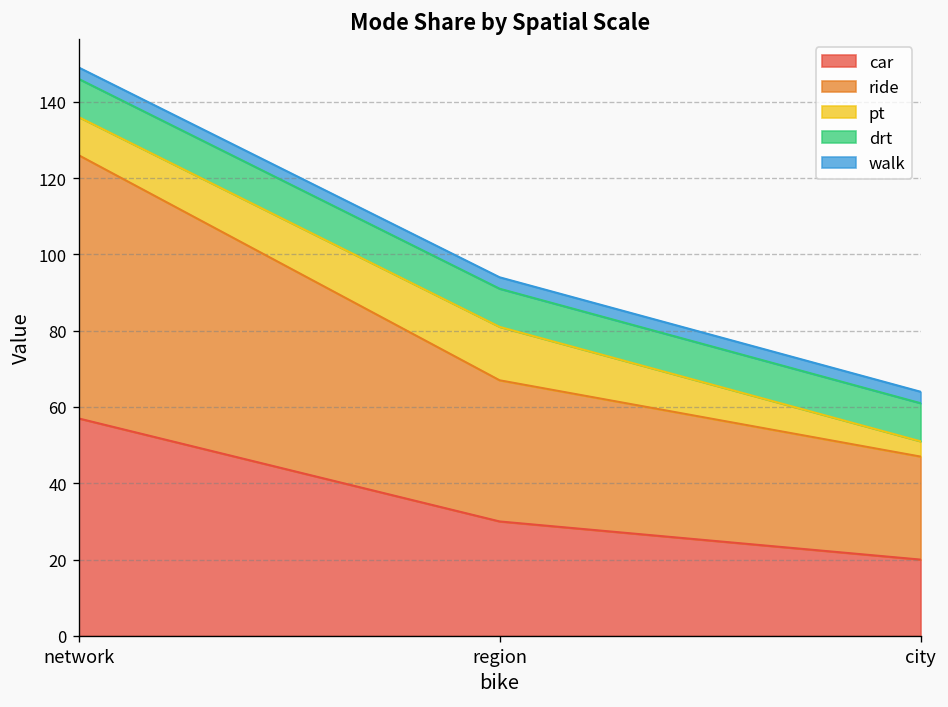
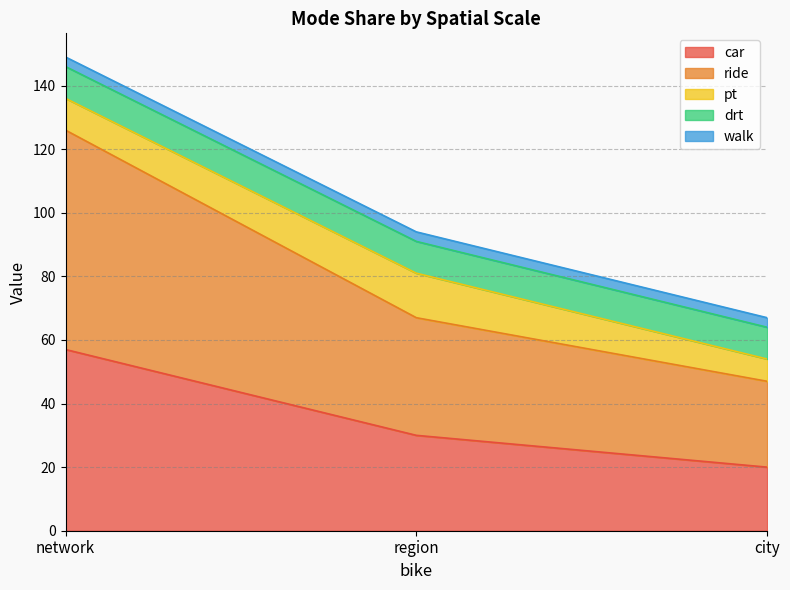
pt, city: 4 -> 7
